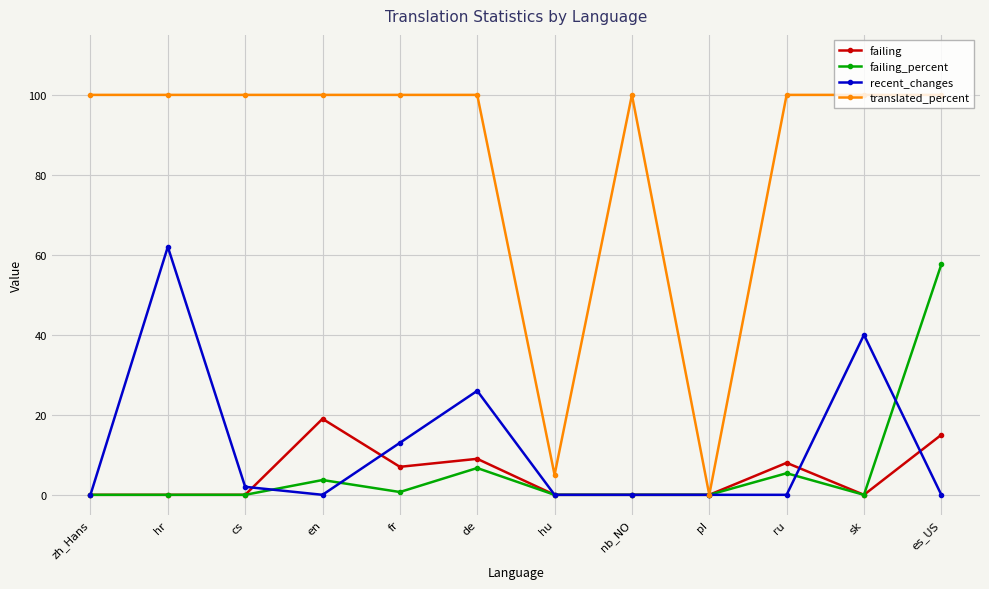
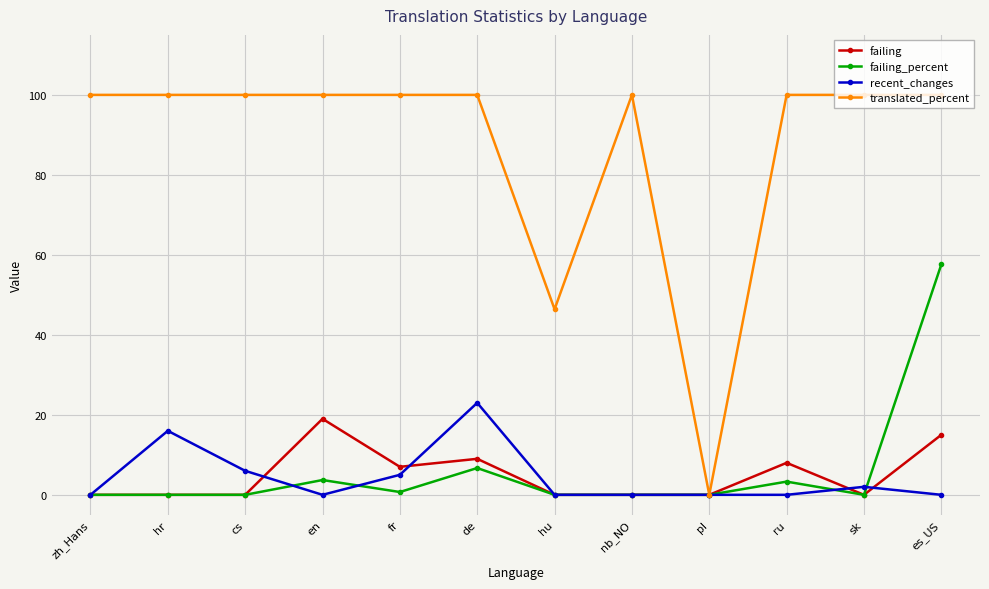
recent_changes, hr: 62 -> 16
recent_changes, cs: 2 -> 6
recent_changes, fr: 13 -> 5
recent_changes, de: 26 -> 23
translated_percent, hu: 5 -> 46
failing_percent, ru: 5 -> 3
recent_changes, sk: 40 -> 2
